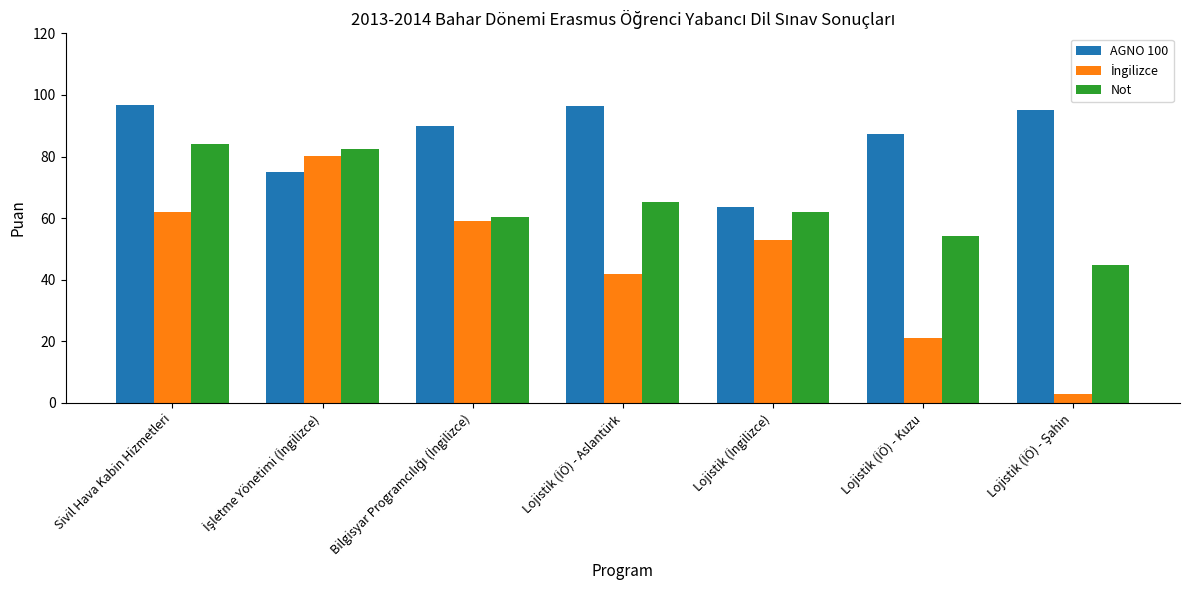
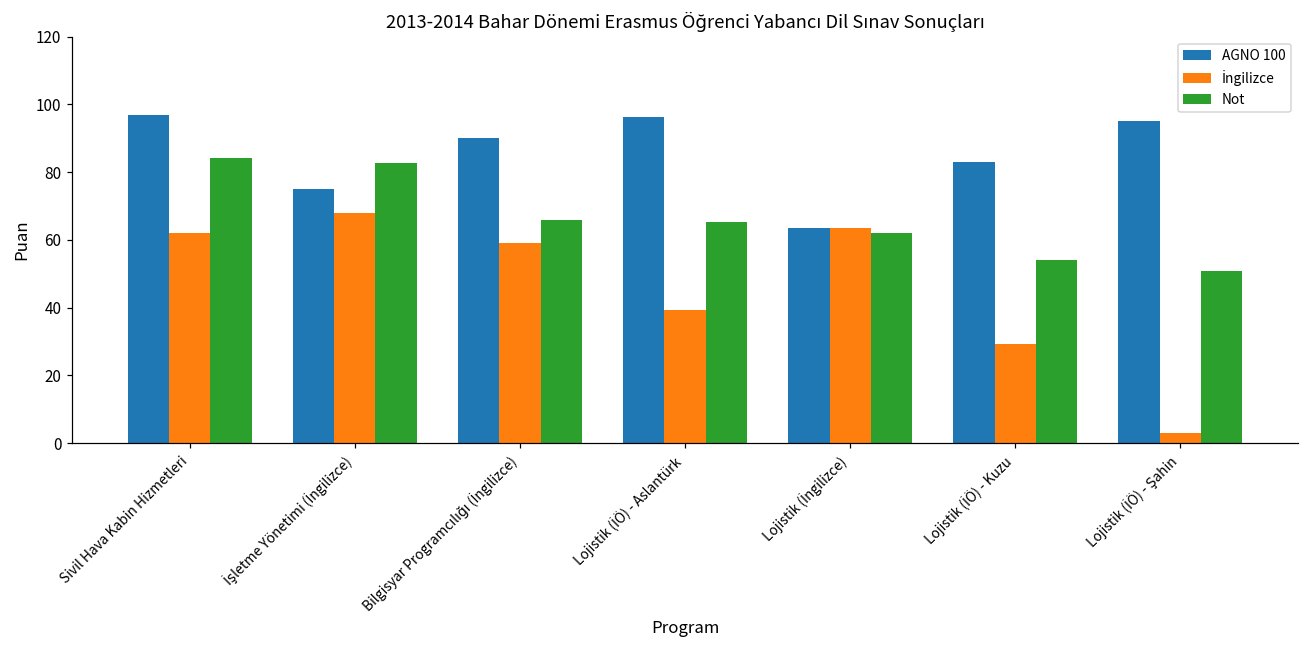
İngilizce, İşletme Yönetimi (İngilizce): 80 -> 68
Not, Bilgisyar Programcılığı (İngilizce): 61 -> 66
İngilizce, Lojistik (İÖ) - Aslantürk: 42 -> 39
İngilizce, Lojistik (İngilizce): 53 -> 64
AGNO 100, Lojistik (İÖ) - Kuzu: 87 -> 83
İngilizce, Lojistik (İÖ) - Kuzu: 21 -> 29
Not, Lojistik (İÖ) - Şahin: 45 -> 51
